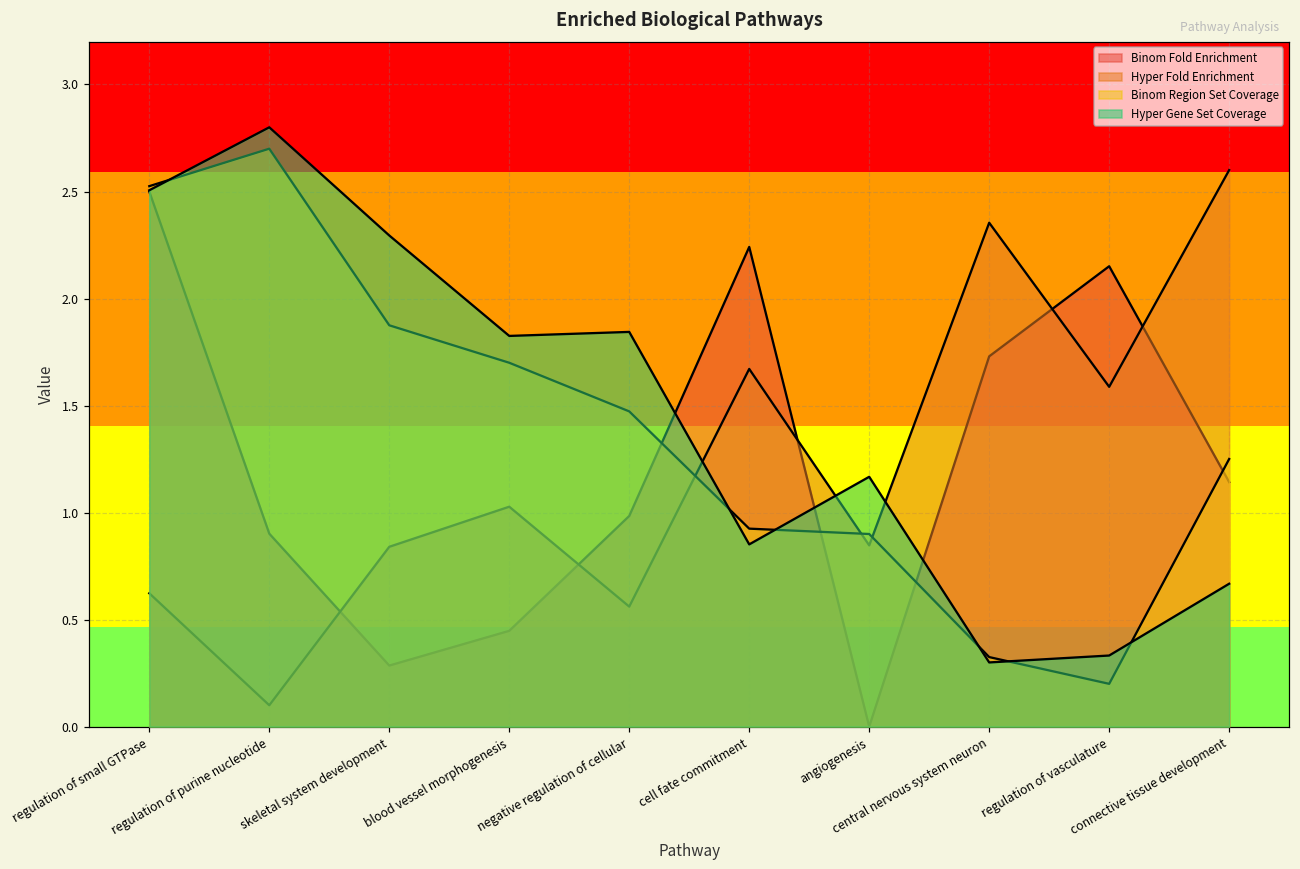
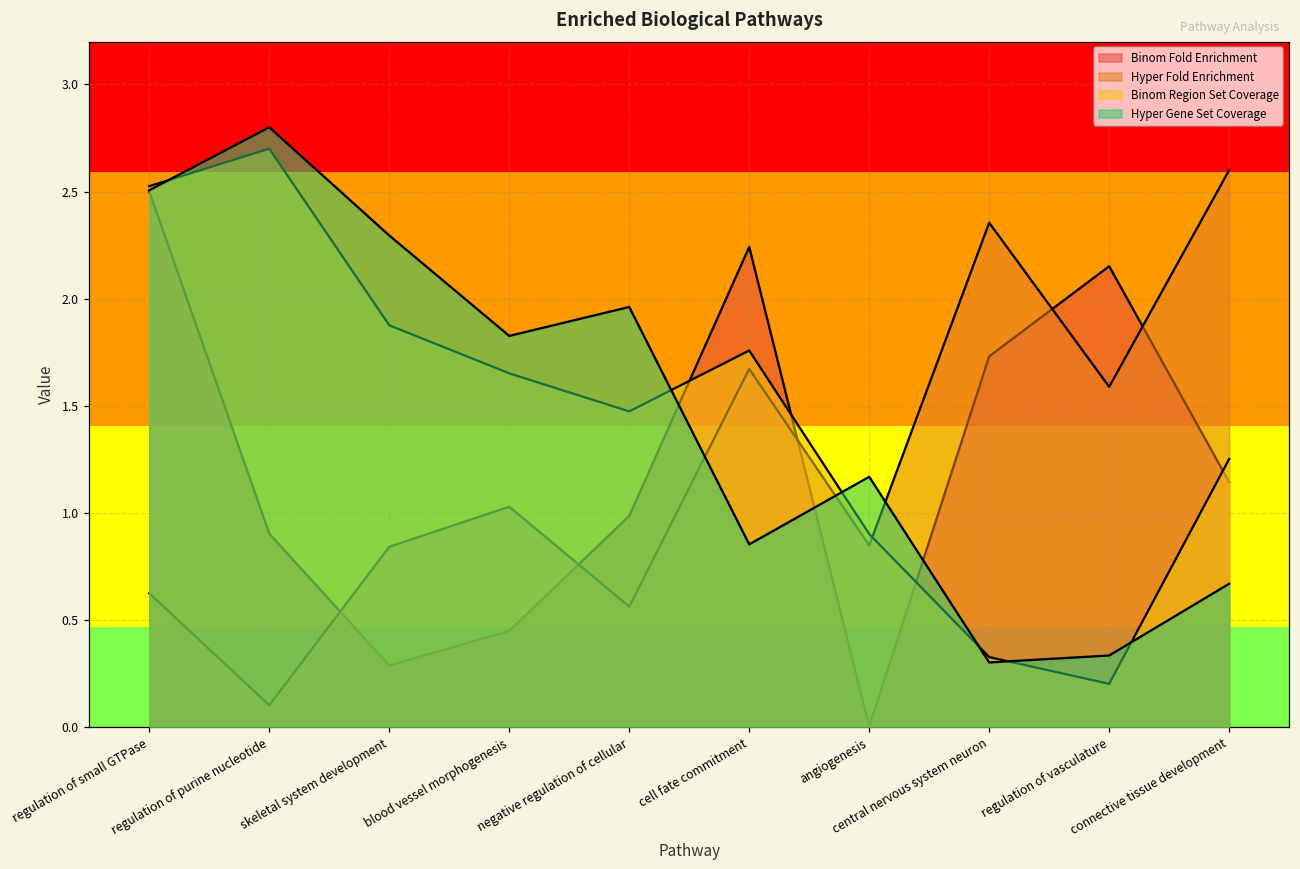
Binom Region Set Coverage, blood vessel morphogenesis: 1.70 -> 1.65
Hyper Gene Set Coverage, negative regulation of cellular: 1.84 -> 1.96
Binom Region Set Coverage, cell fate commitment: 0.92 -> 1.76
